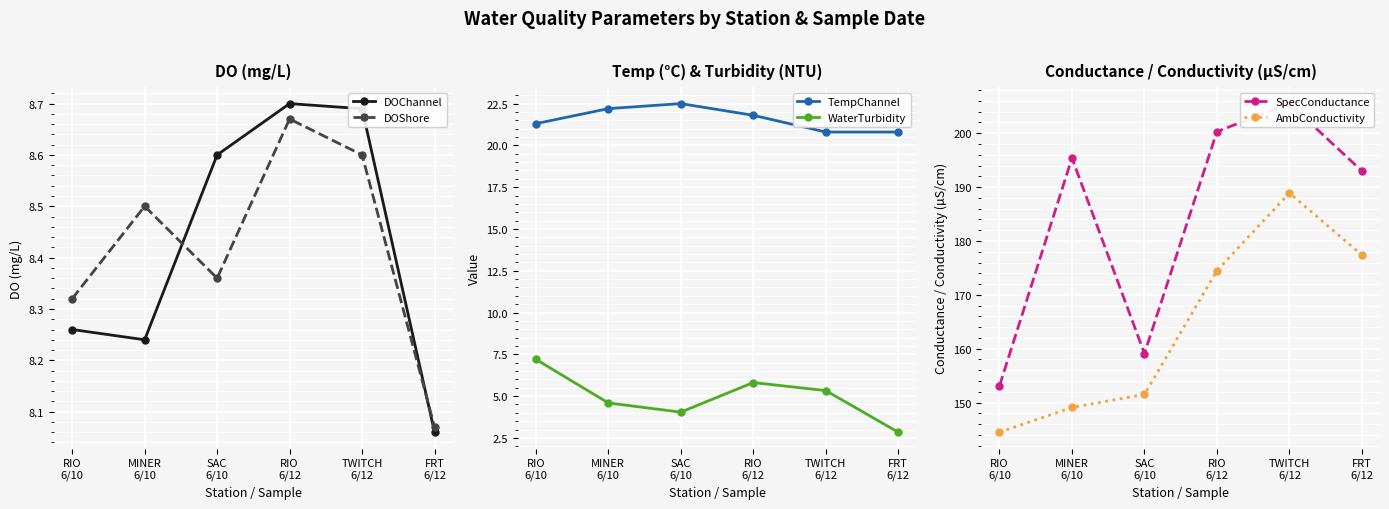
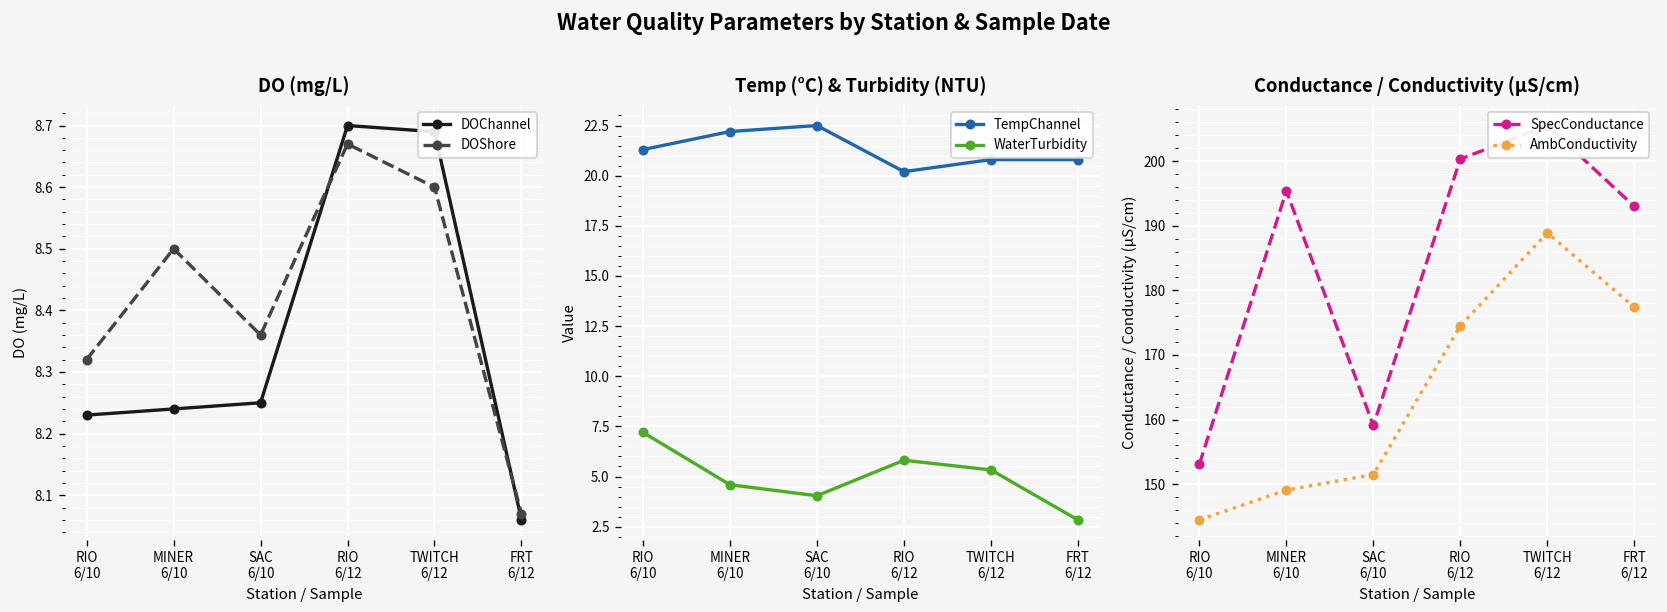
DO (mg/L), DOChannel, RIO 6/10: 8.26 -> 8.23
DO (mg/L), DOChannel, SAC 6/10: 8.60 -> 8.25
Temp (°C) & Turbidity (NTU), TempChannel, RIO 6/12: 21.8 -> 20.2
